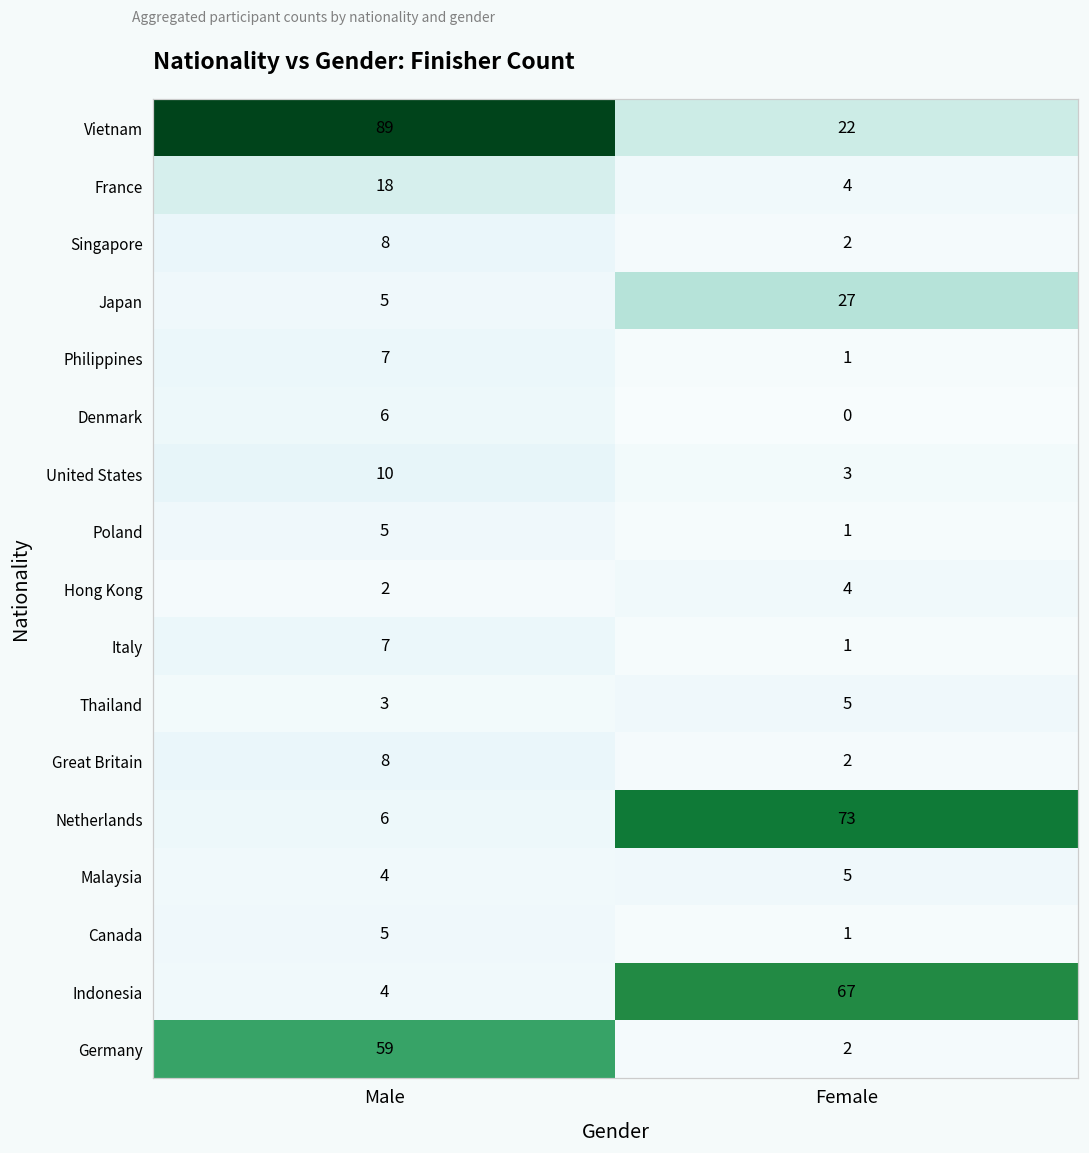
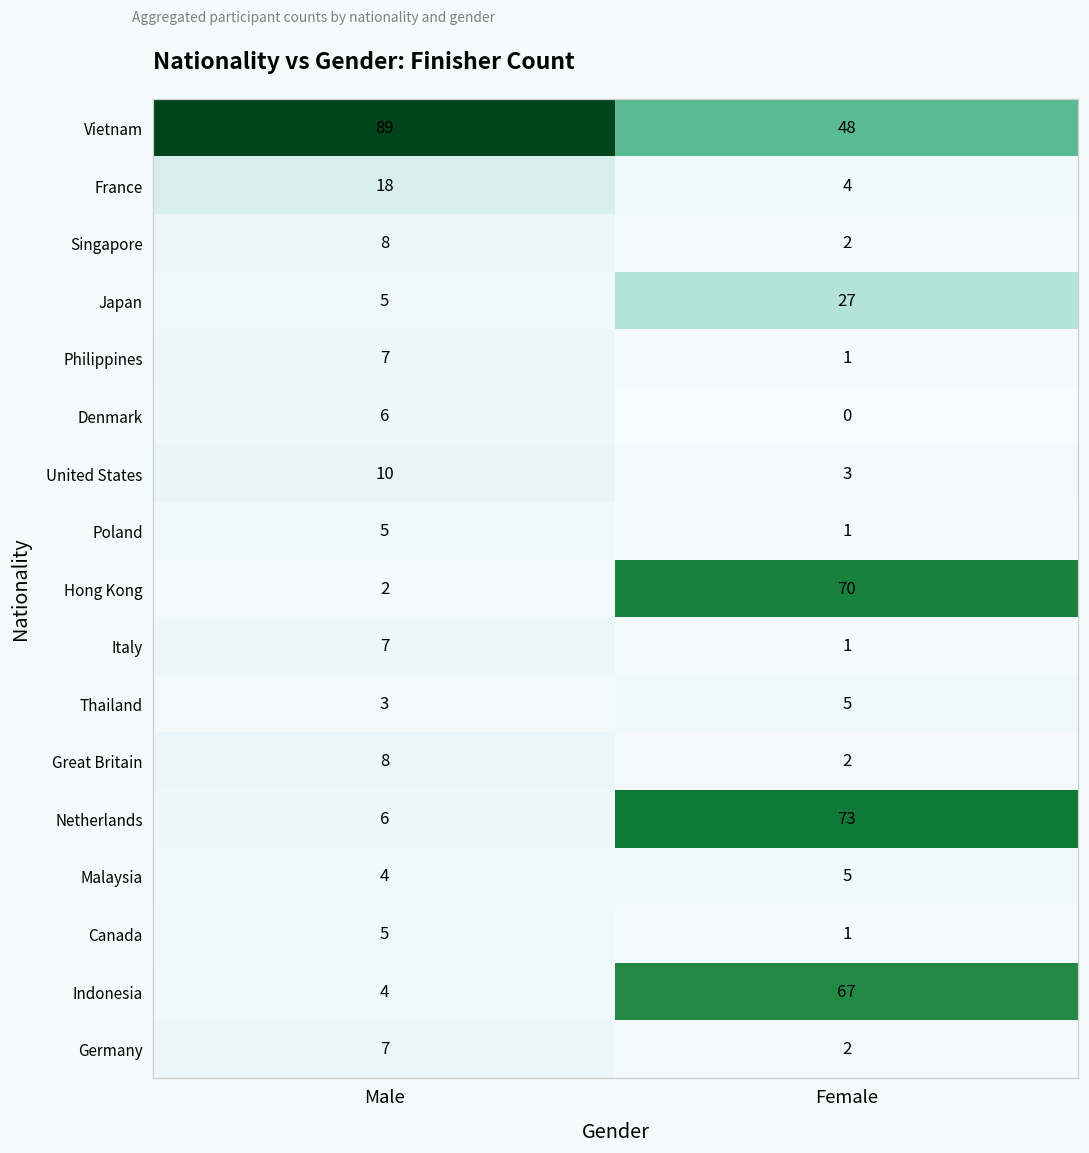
Vietnam, Female: 22 -> 48
Hong Kong, Female: 4 -> 70
Germany, Male: 59 -> 7
